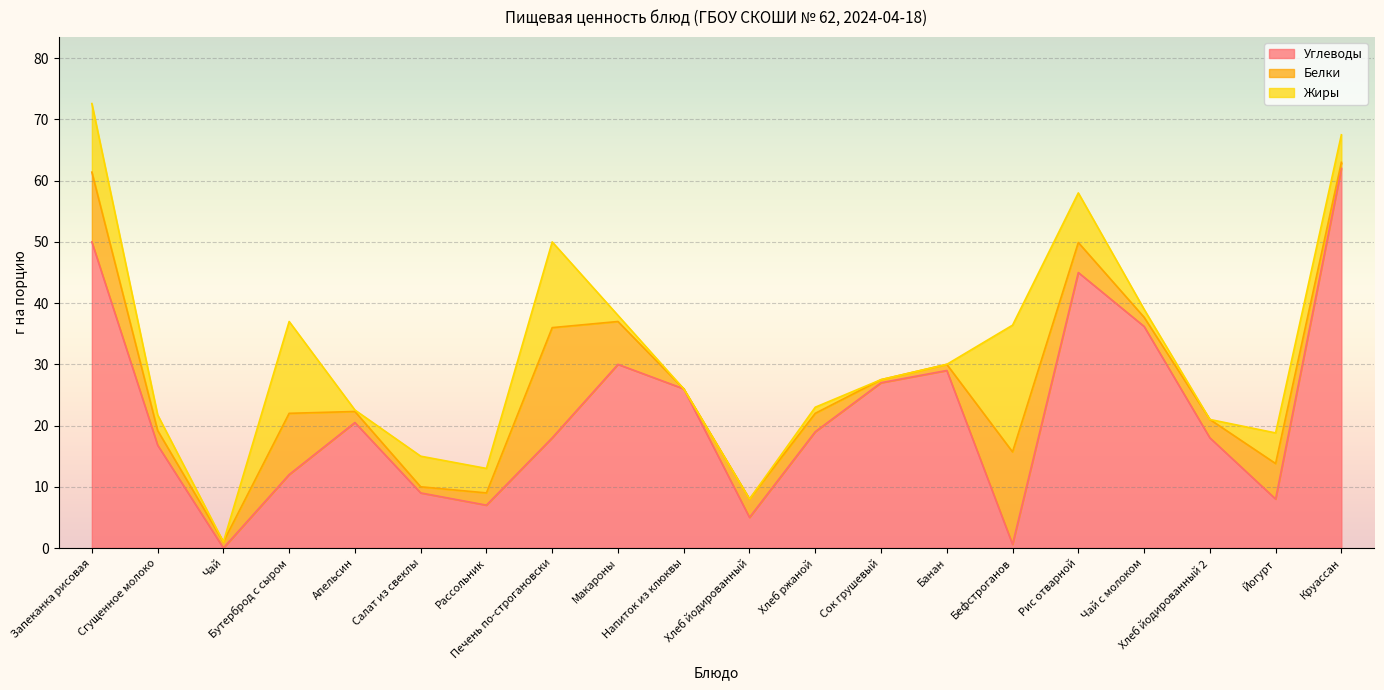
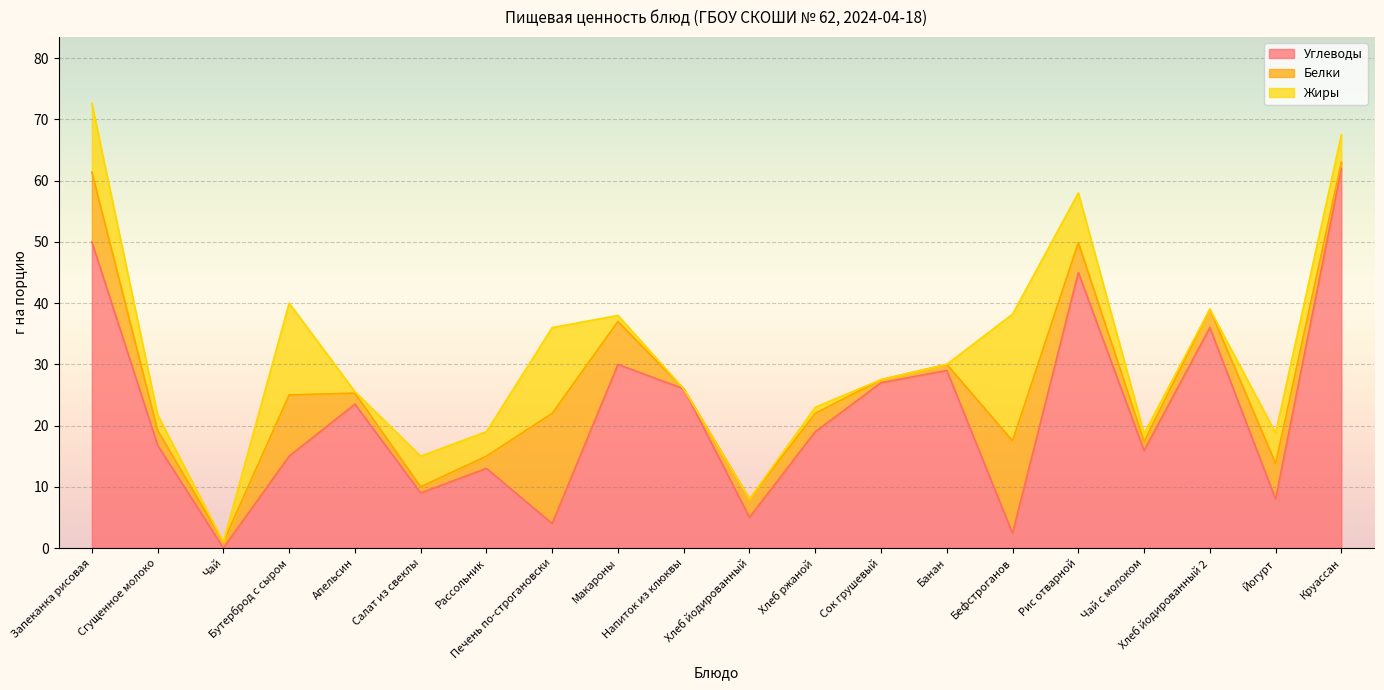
Углеводы, Бутерброд с сыром: 12 -> 15
Углеводы, Апельсин: 21 -> 24
Углеводы, Рассольник: 7 -> 13
Углеводы, Печень по-строгановски: 18 -> 4
Углеводы, Бефстроганов: 1 -> 2
Углеводы, Чай с молоком: 36 -> 16
Углеводы, Хлеб йодированный 2: 18 -> 36
